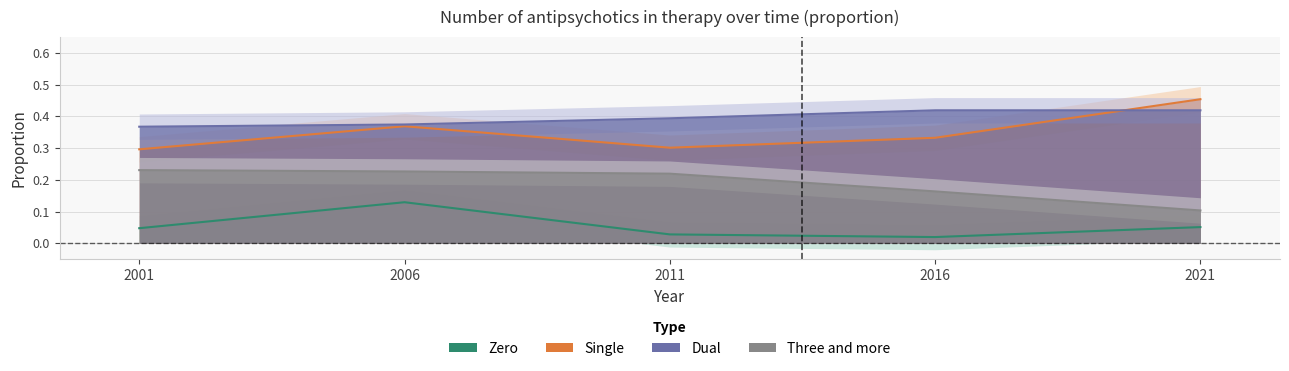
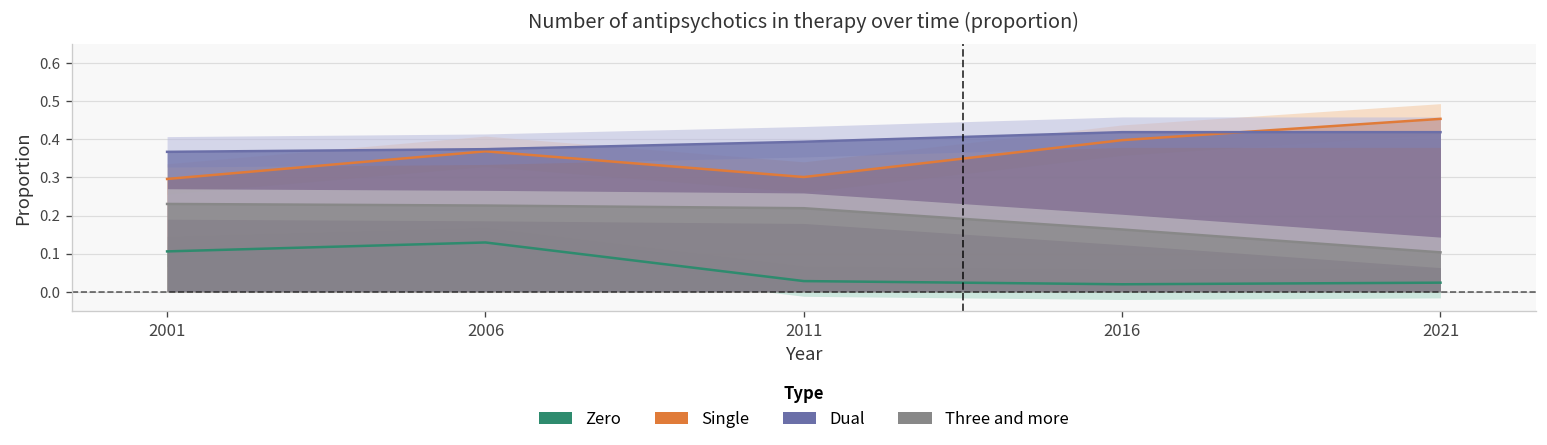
Zero, 2001: 0.05 -> 0.11
Single, 2016: 0.33 -> 0.40
Zero, 2021: 0.05 -> 0.02
